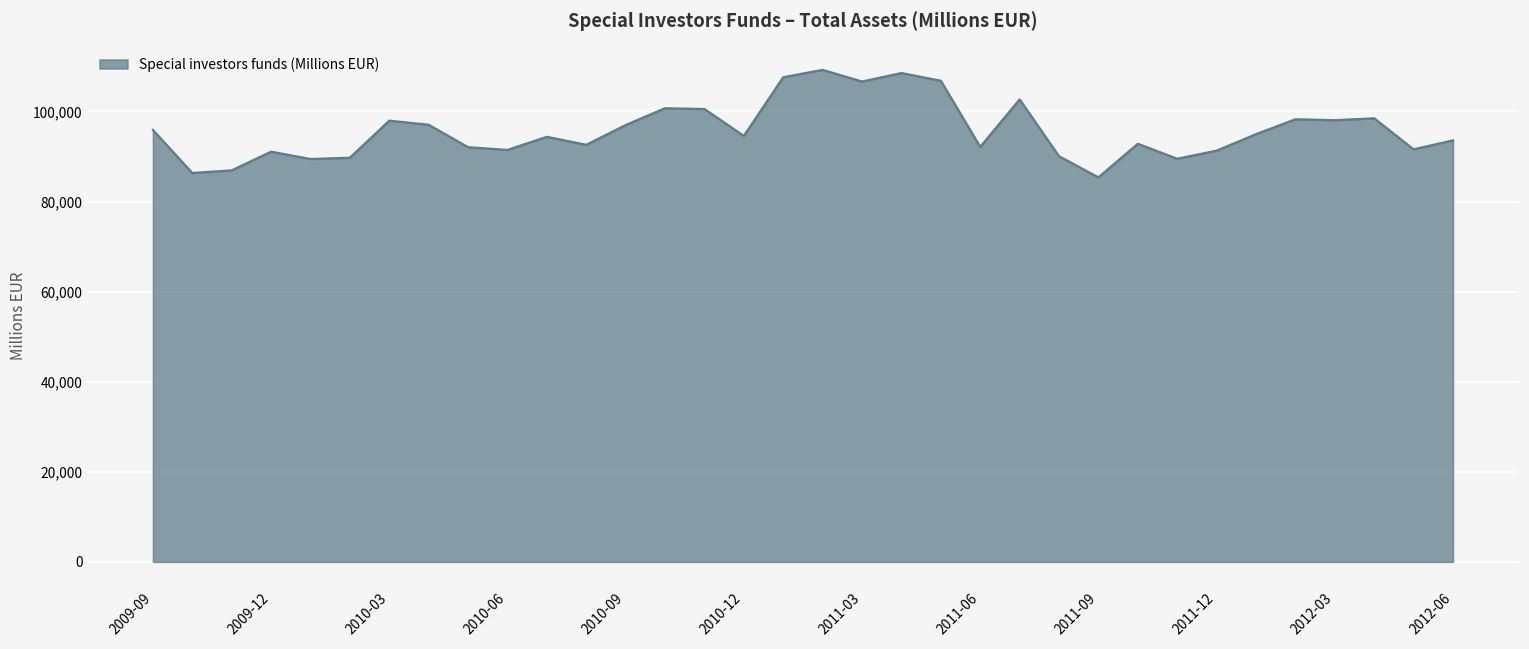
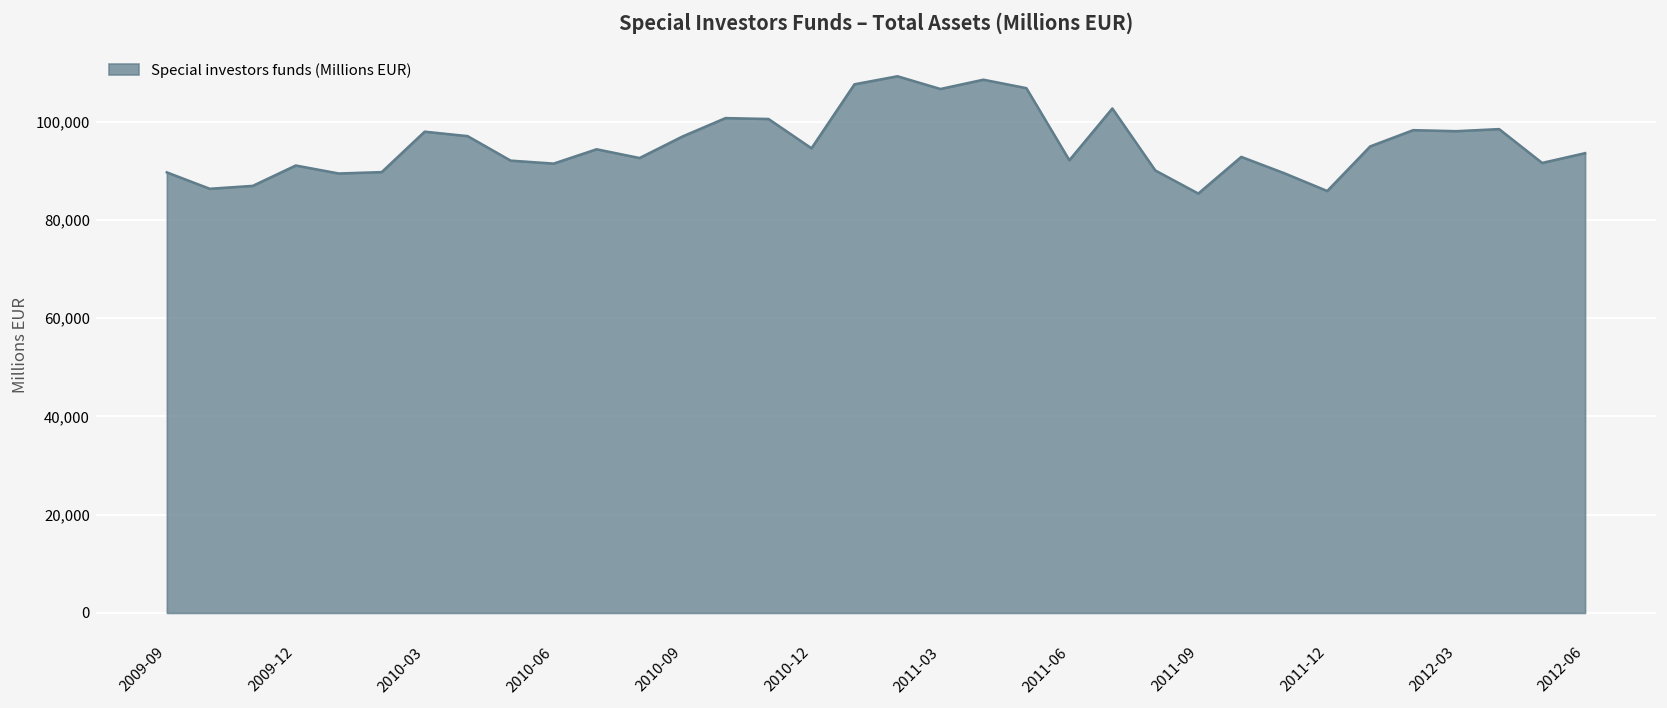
2009-09: 96,000 -> 90,000
2011-12: 91,000 -> 86,000
